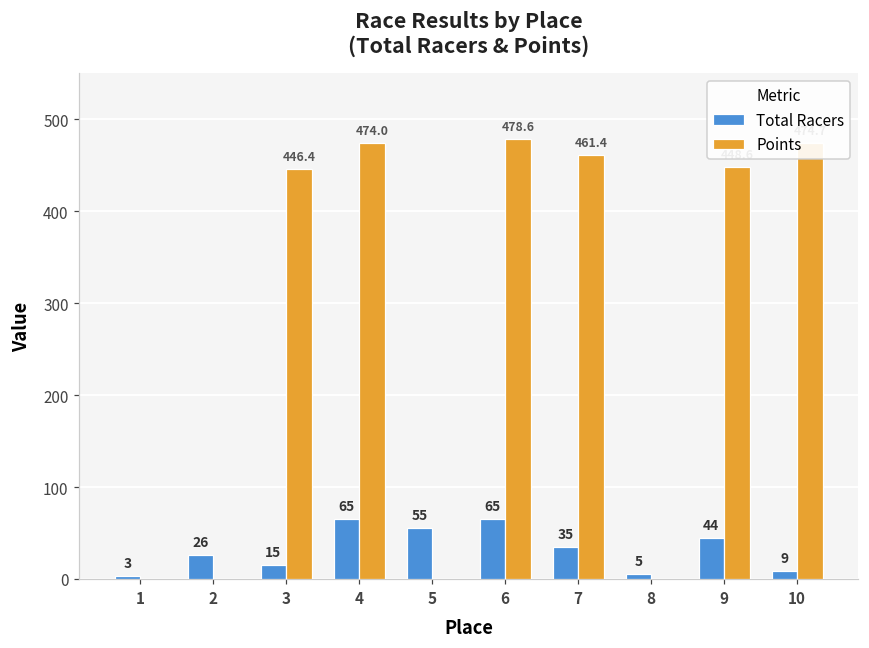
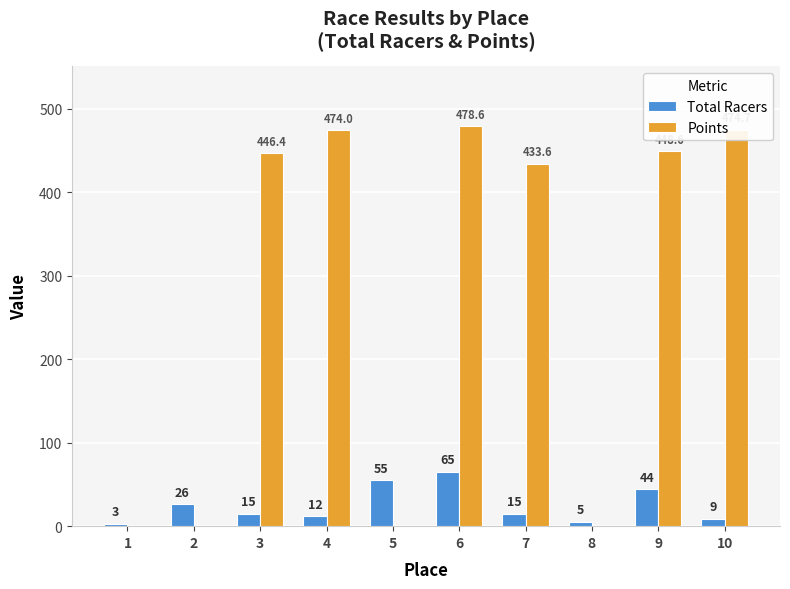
Total Racers, 4: 65 -> 12
Total Racers, 7: 35 -> 15
Points, 7: 461.4 -> 433.6
